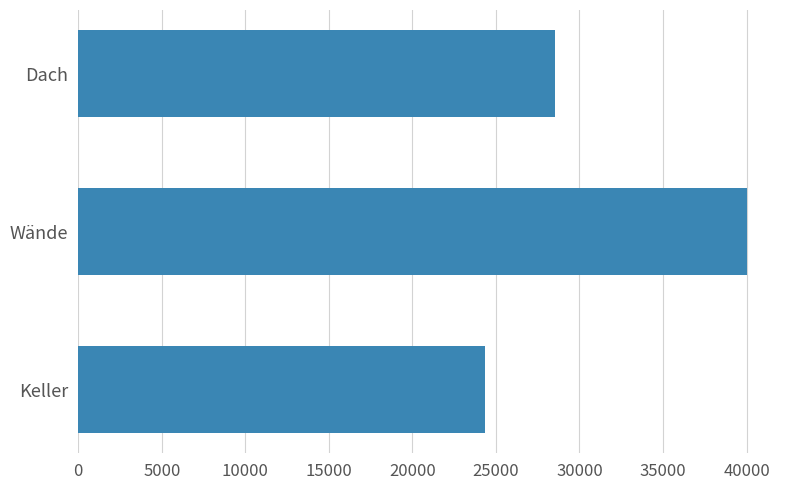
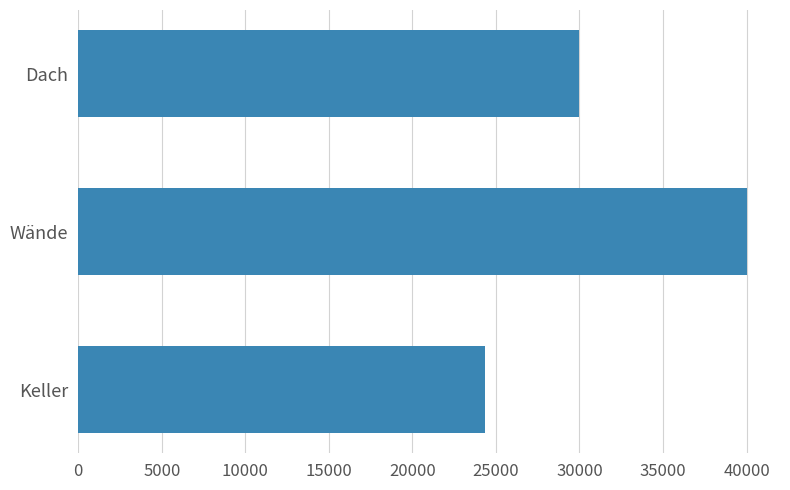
Dach: 28600 -> 30000
